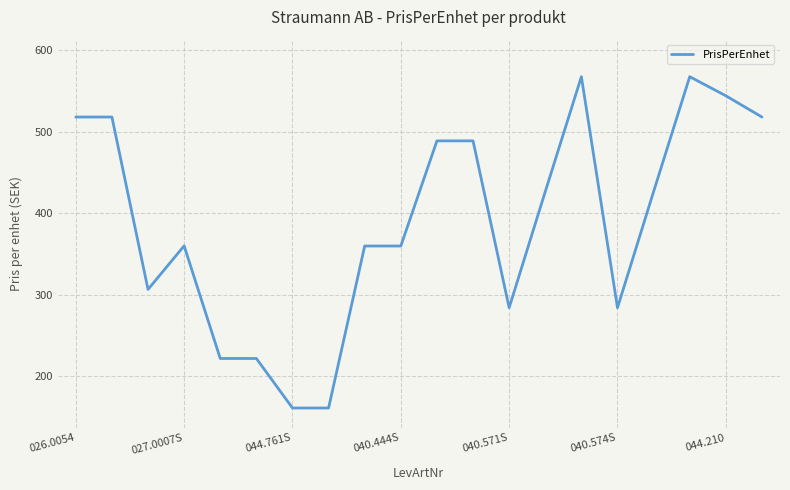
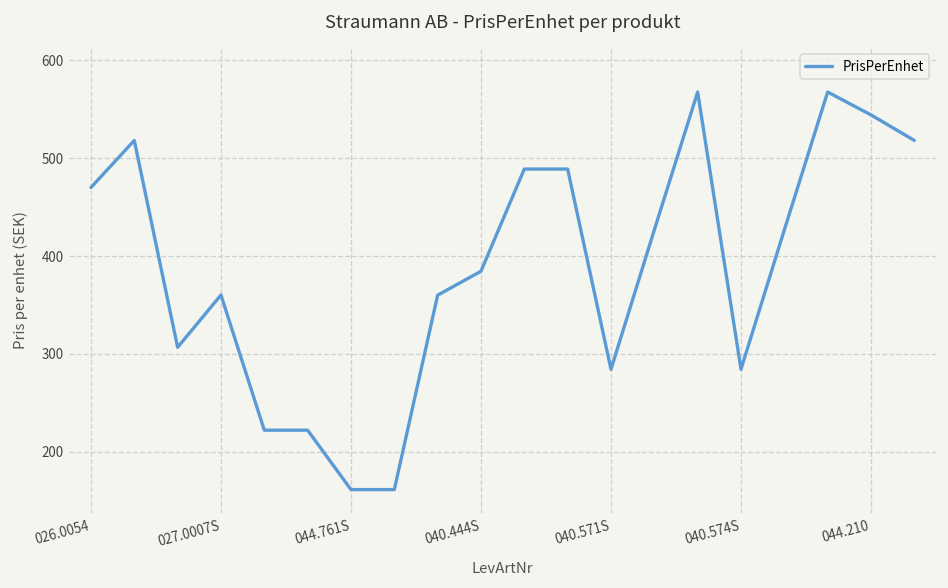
026.0054: 520 -> 470
040.444S: 360 -> 380
